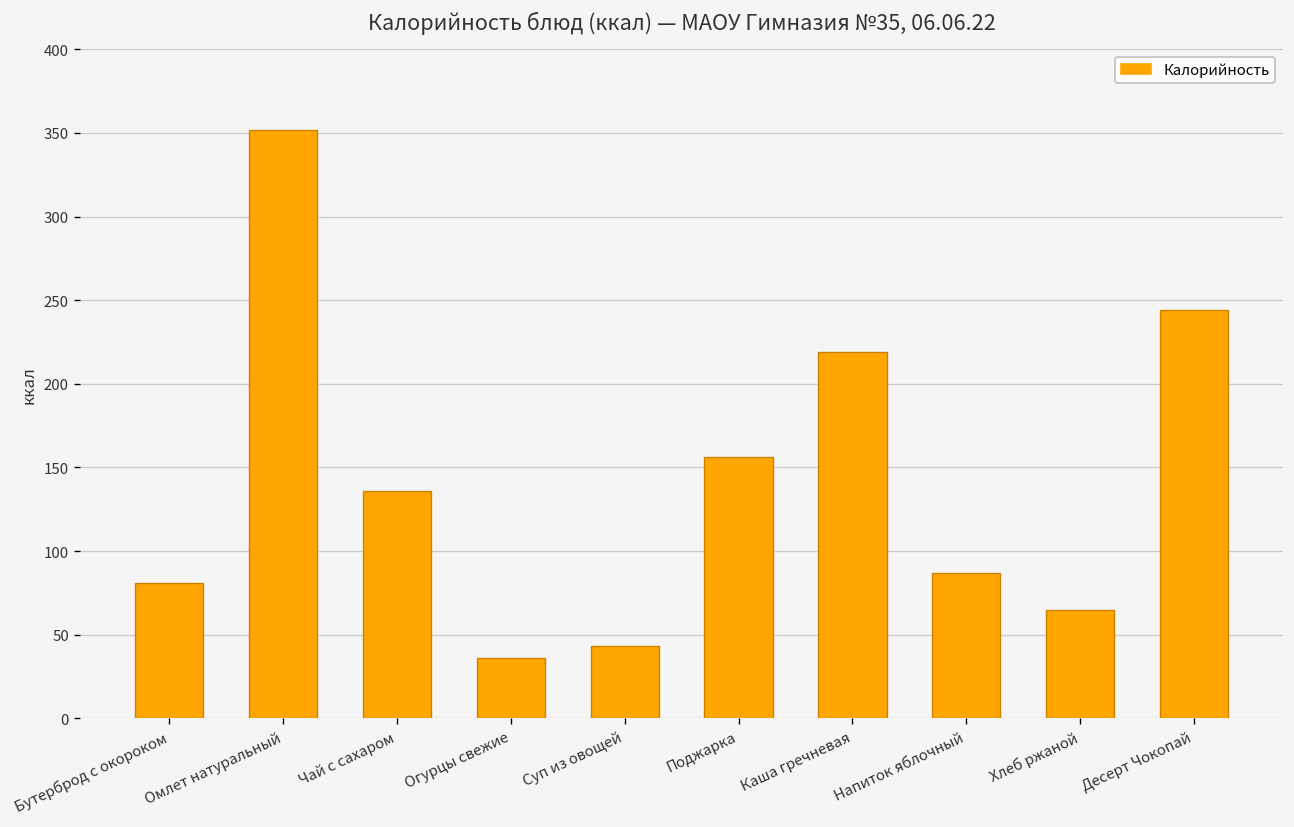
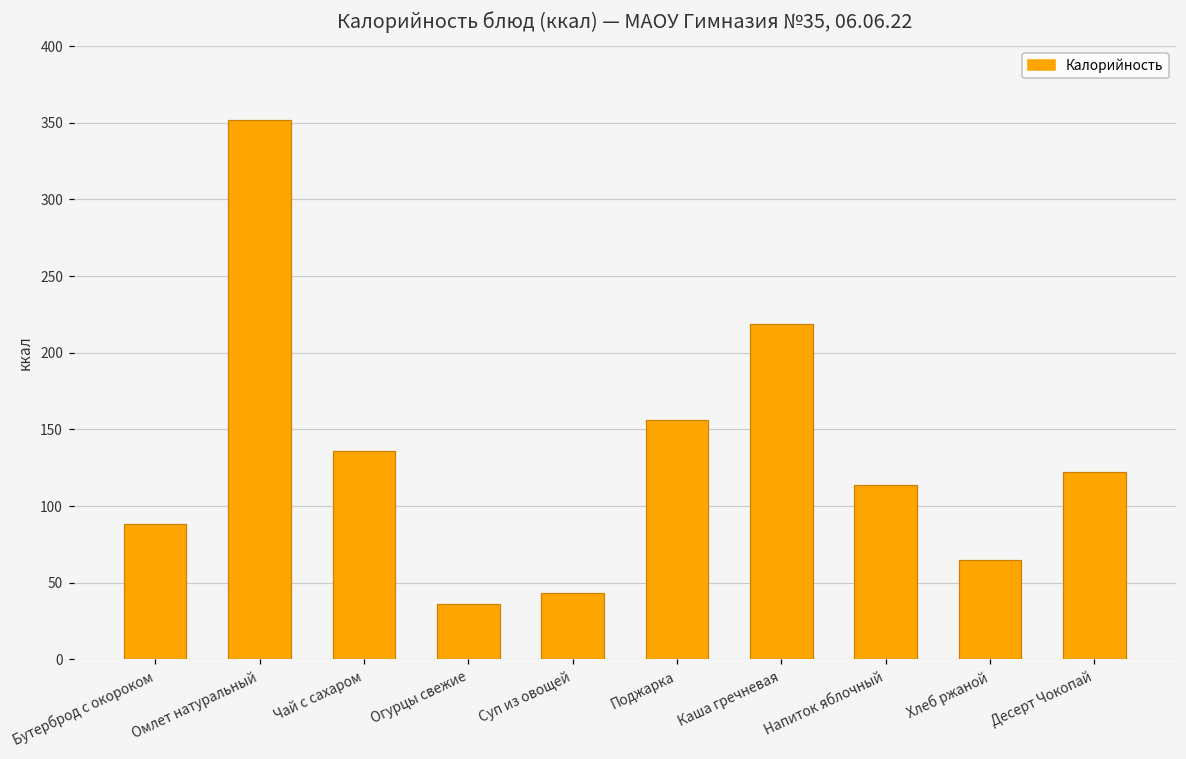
Бутерброд с окороком: 81 -> 88
Напиток яблочный: 87 -> 114
Десерт Чокопай: 244 -> 122
